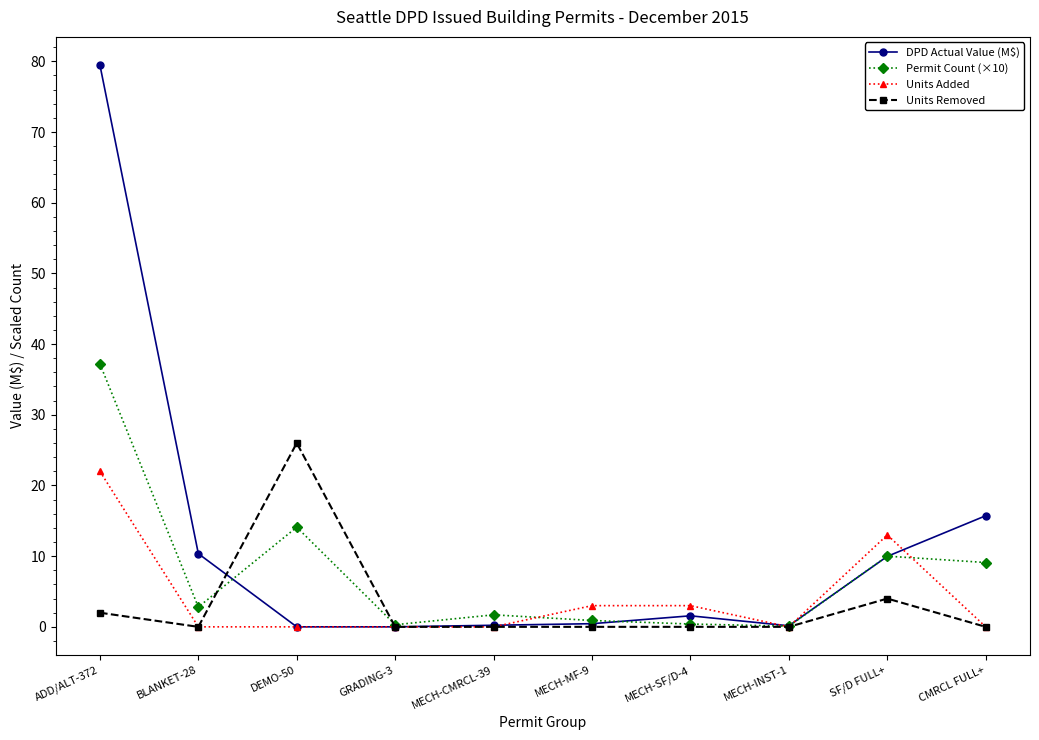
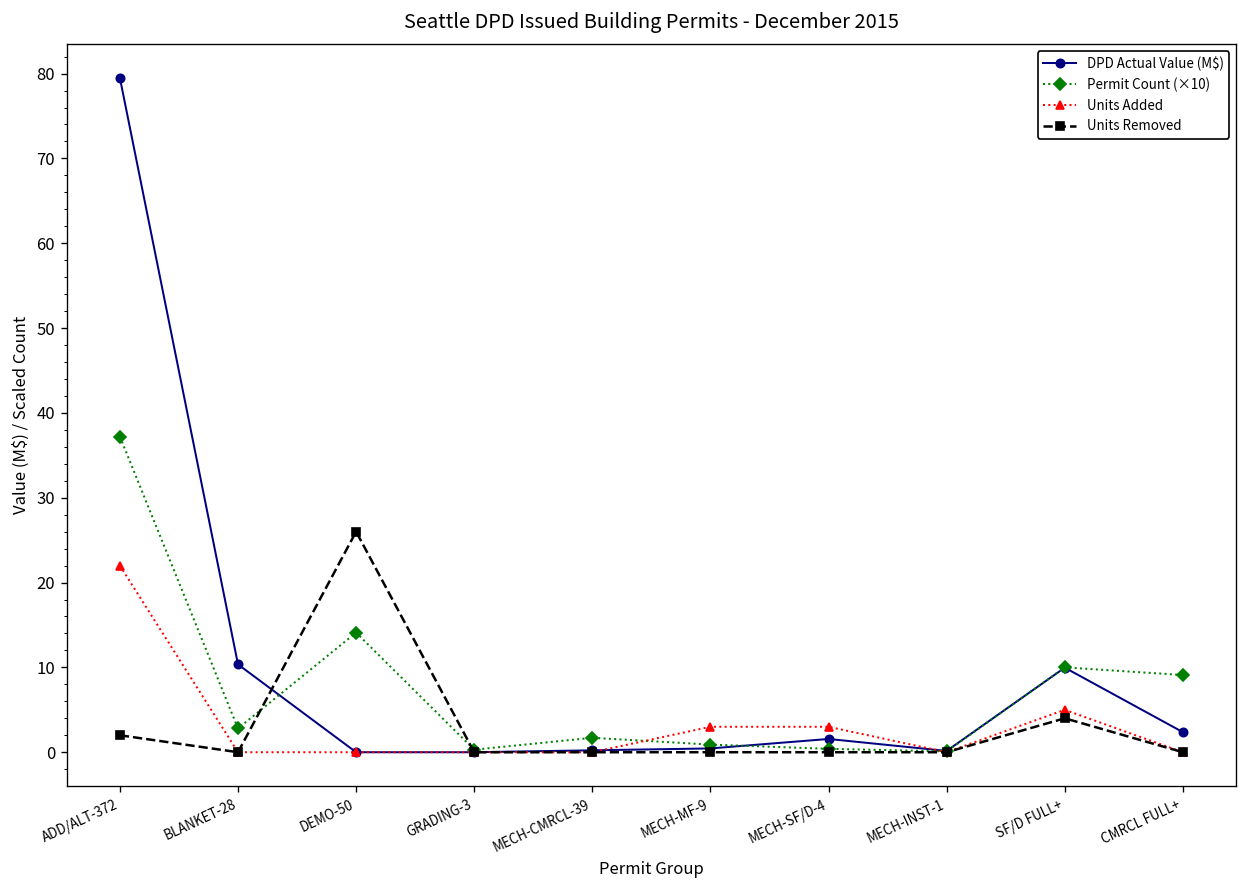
Units Added, SF/D FULL+: 13 -> 5
DPD Actual Value (M$), CMRCL FULL+: 16 -> 2
